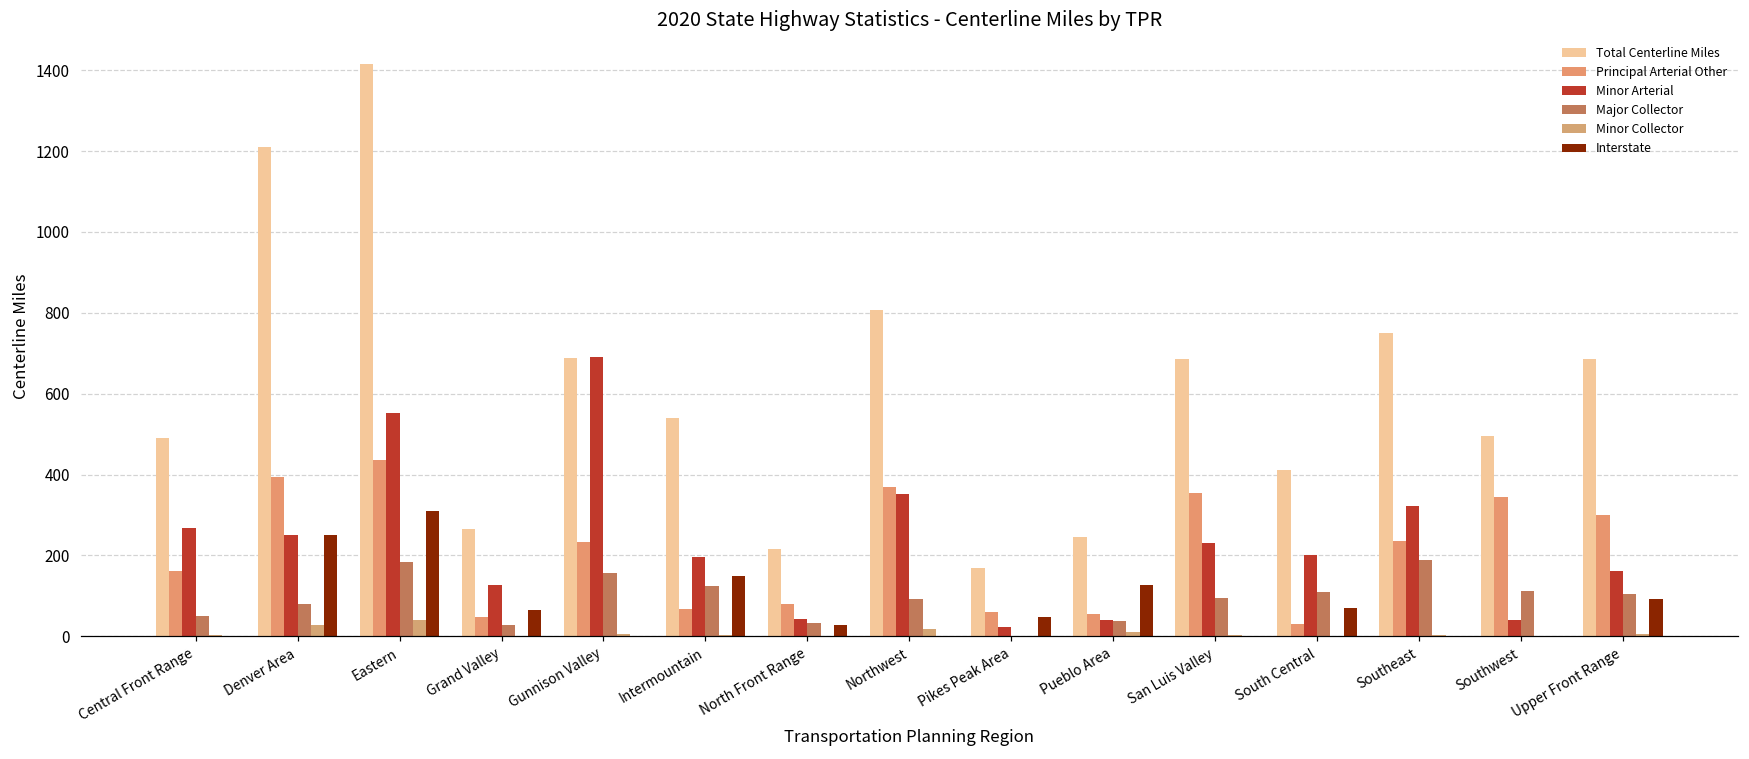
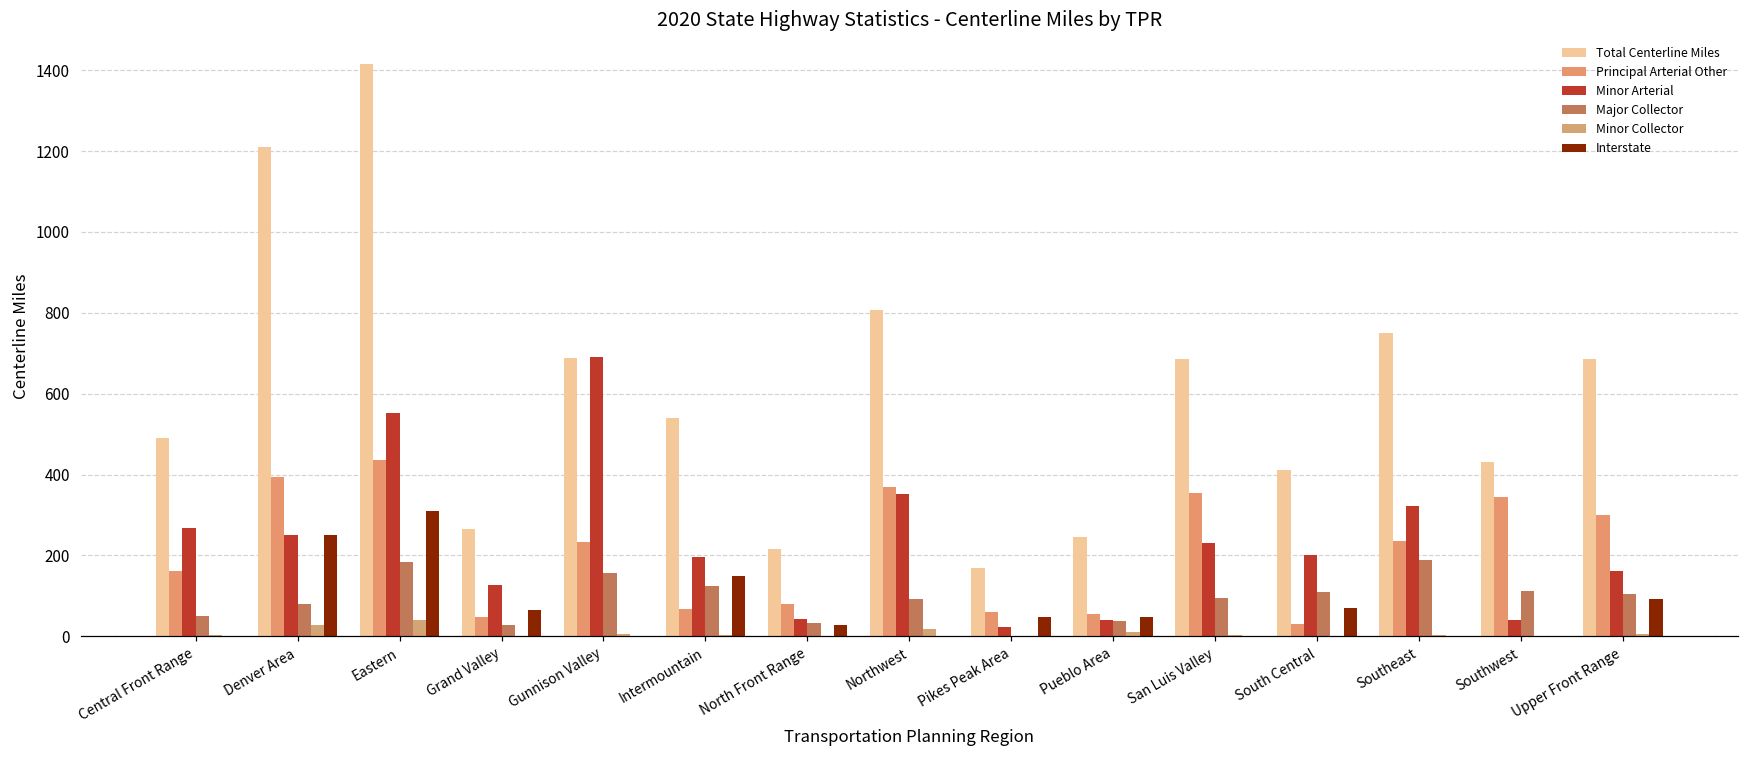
Interstate, Pueblo Area: 130 -> 50
Total Centerline Miles, Southwest: 500 -> 430
